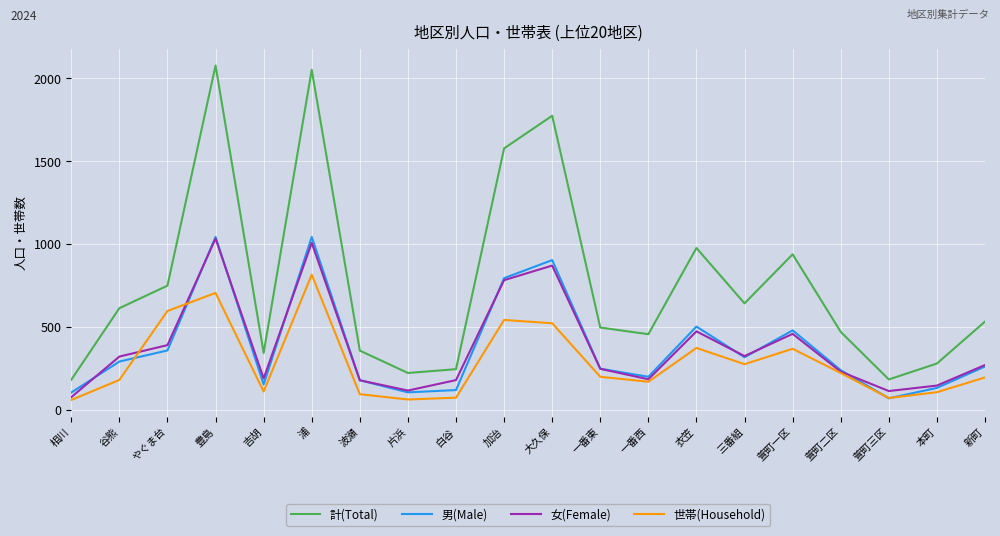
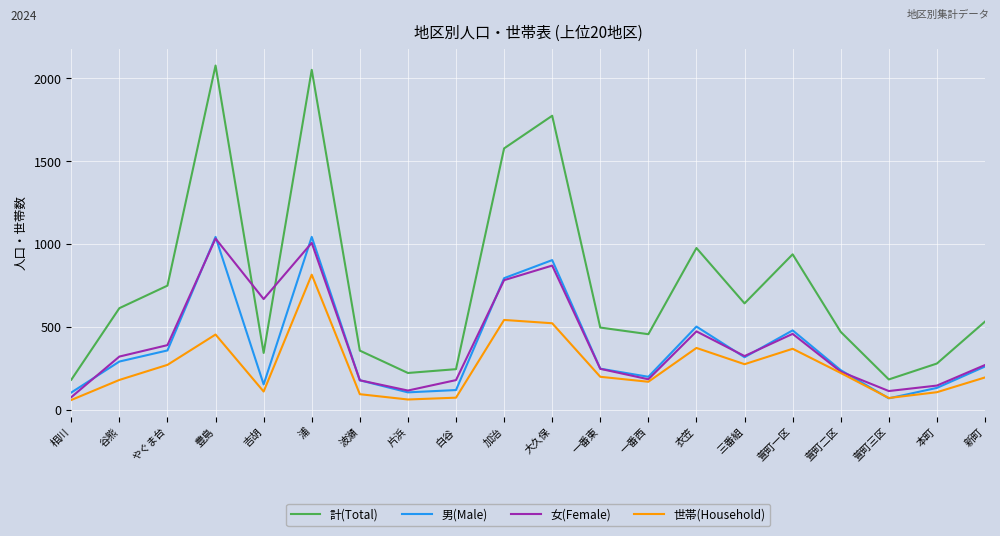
世帯(Household), やぐま台: 600 -> 270
世帯(Household), 豊島: 710 -> 460
女(Female), 吉胡: 190 -> 670
